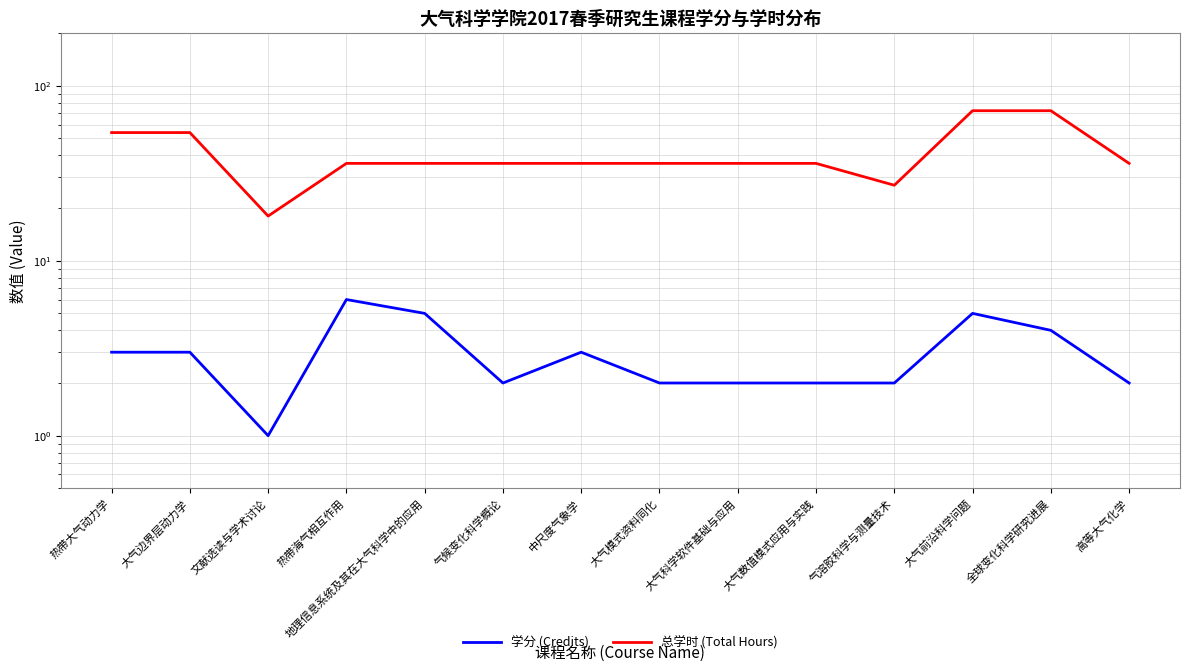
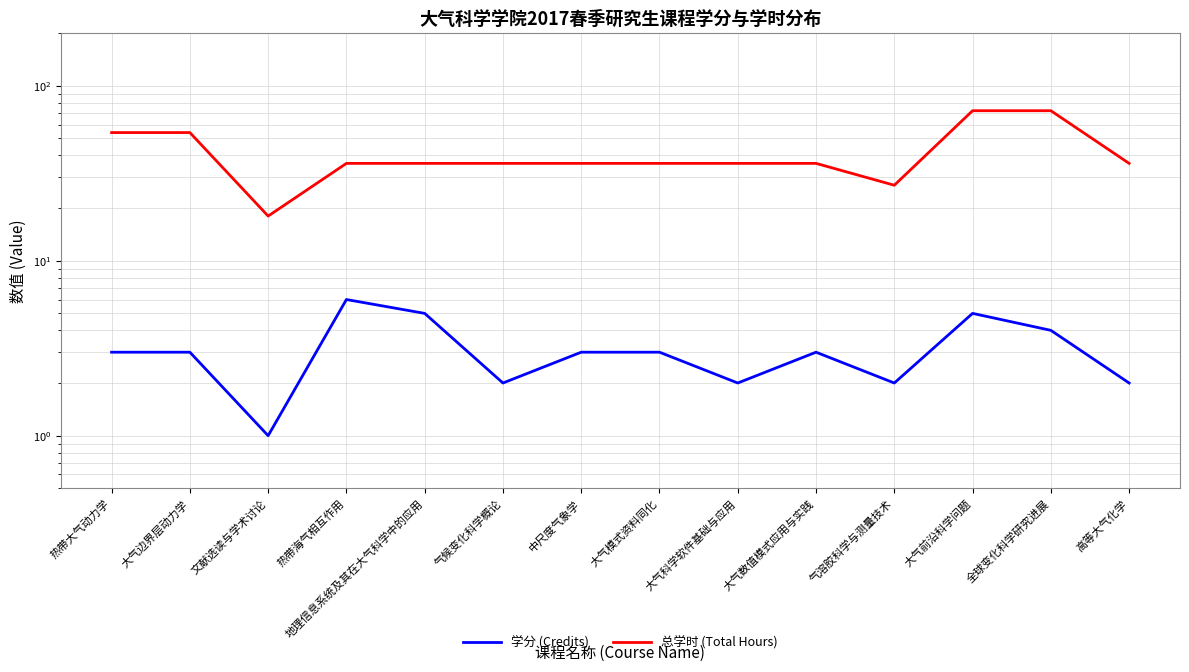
学分 (Credits), 大气模式资料同化: 2 -> 3
学分 (Credits), 大气数值模式应用与实践: 2 -> 3
